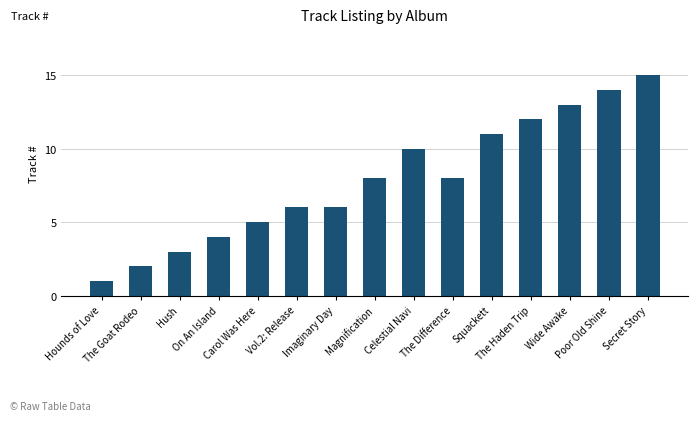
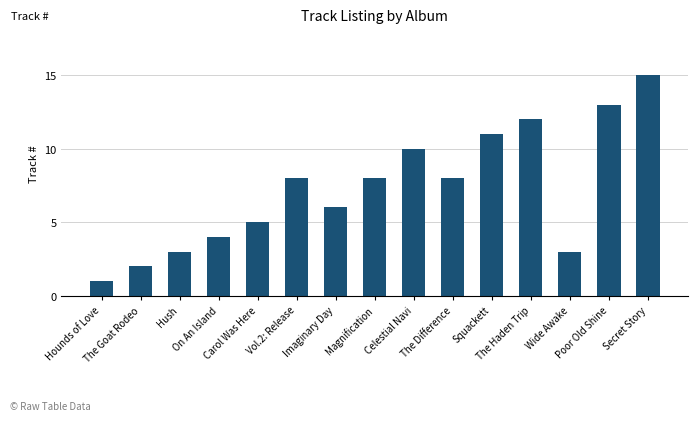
Vol.2: Release: 6 -> 8
Wide Awake: 13 -> 3
Poor Old Shine: 14 -> 13
